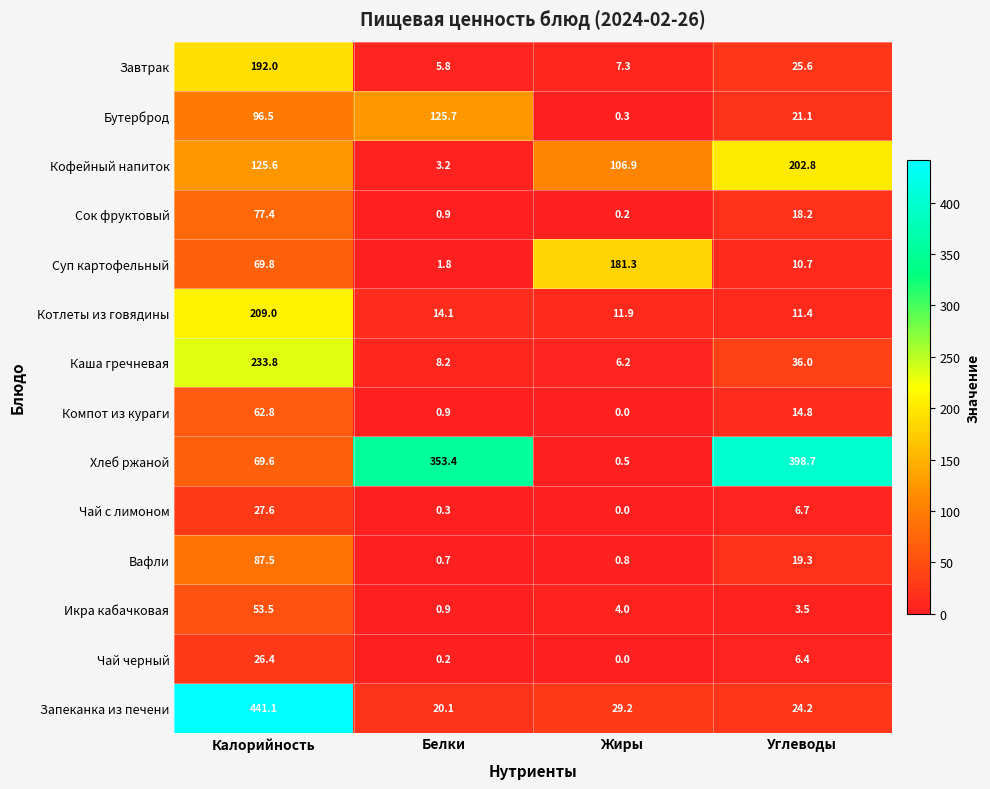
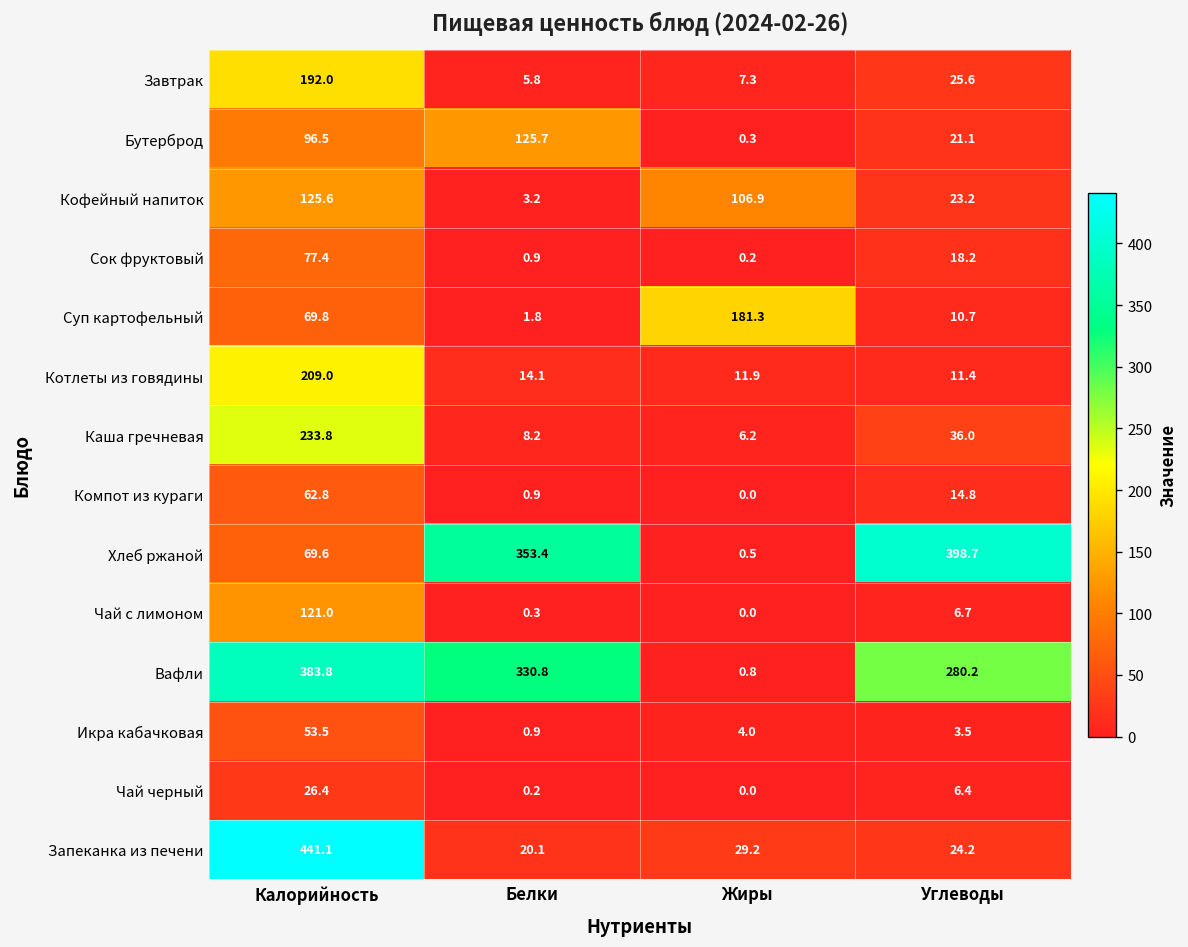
Кофейный напиток, Углеводы: 202.8 -> 23.2
Чай с лимоном, Калорийность: 27.6 -> 121.0
Вафли, Калорийность: 87.5 -> 383.8
Вафли, Белки: 0.7 -> 330.8
Вафли, Углеводы: 19.3 -> 280.2
